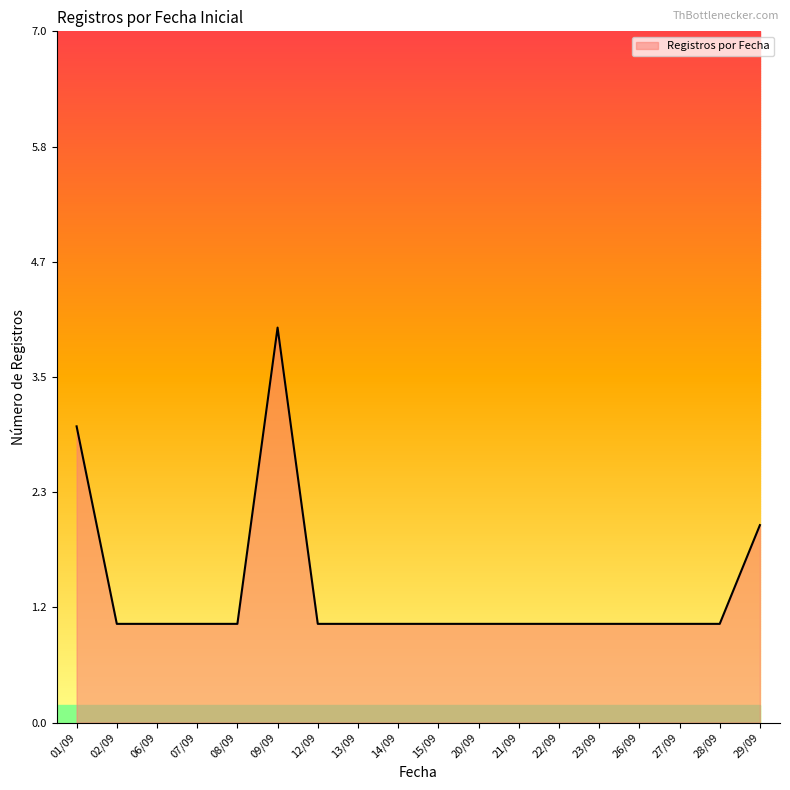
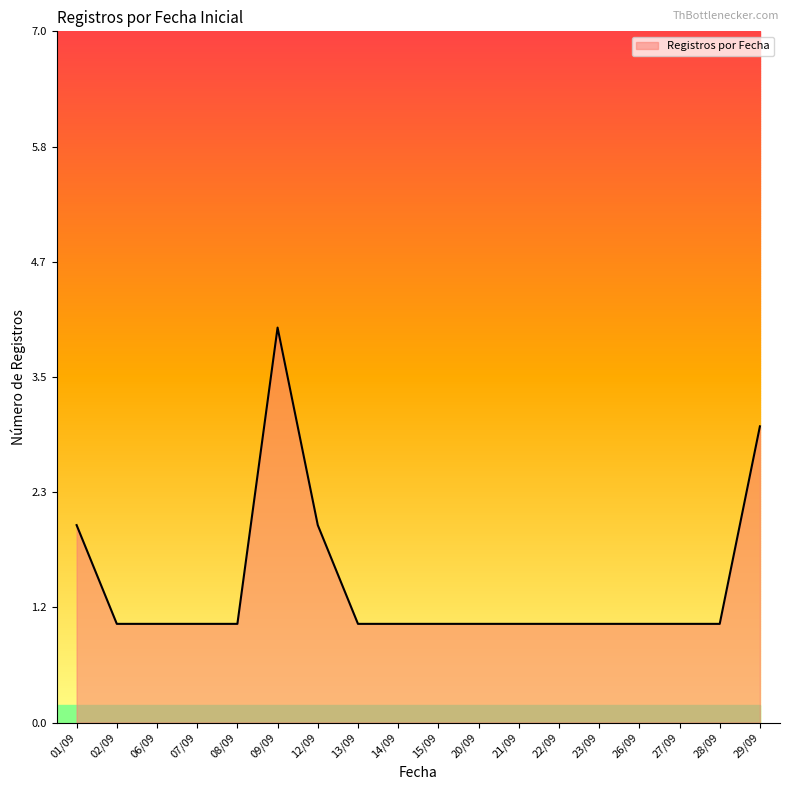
01/09: 3 -> 2
12/09: 1 -> 2
29/09: 2 -> 3
